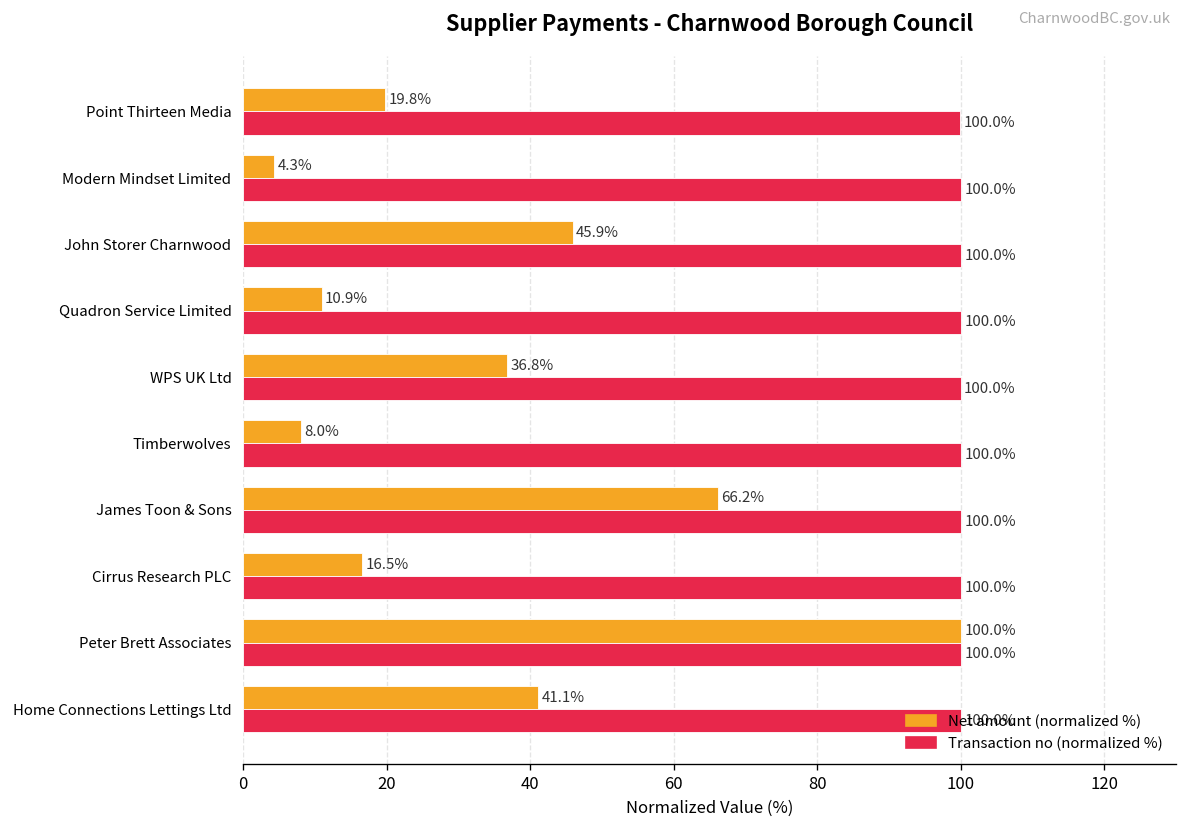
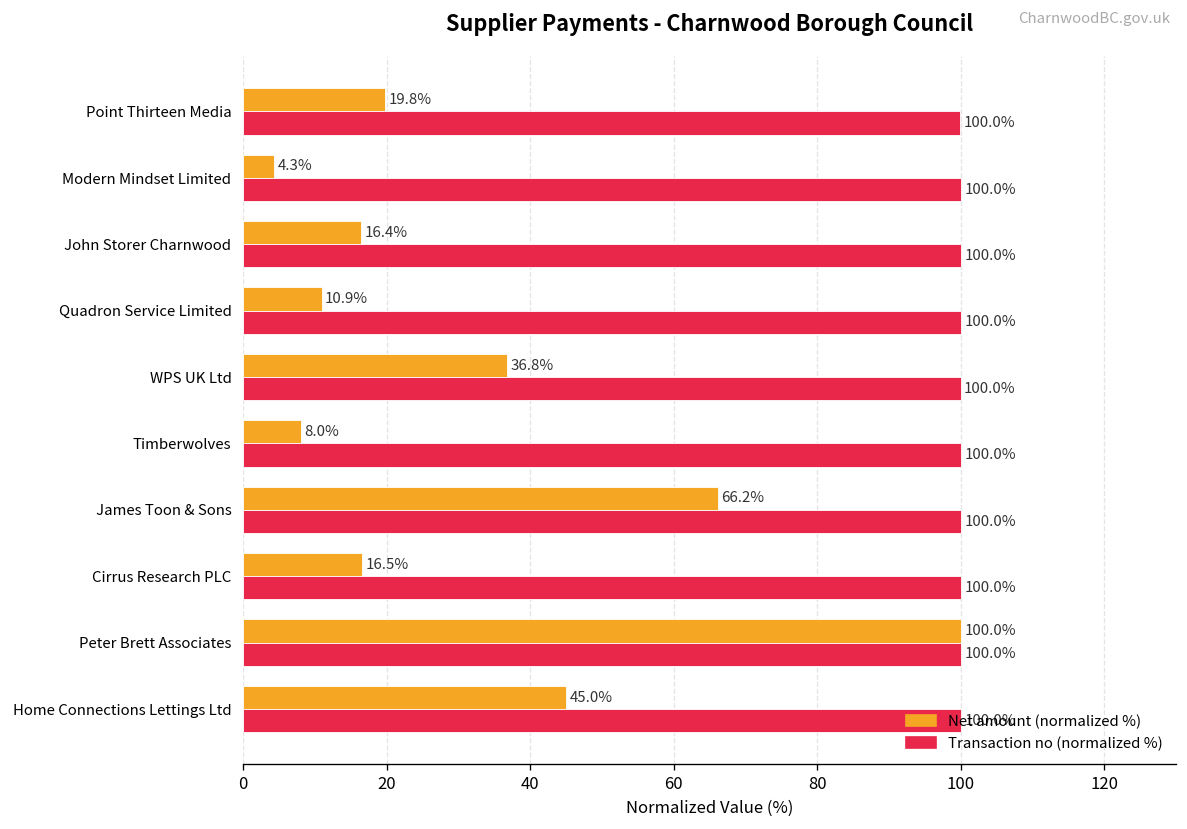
Net amount (normalized %), John Storer Charnwood: 45.9% -> 16.4%
Net amount (normalized %), Home Connections Lettings Ltd: 41.1% -> 45.0%
